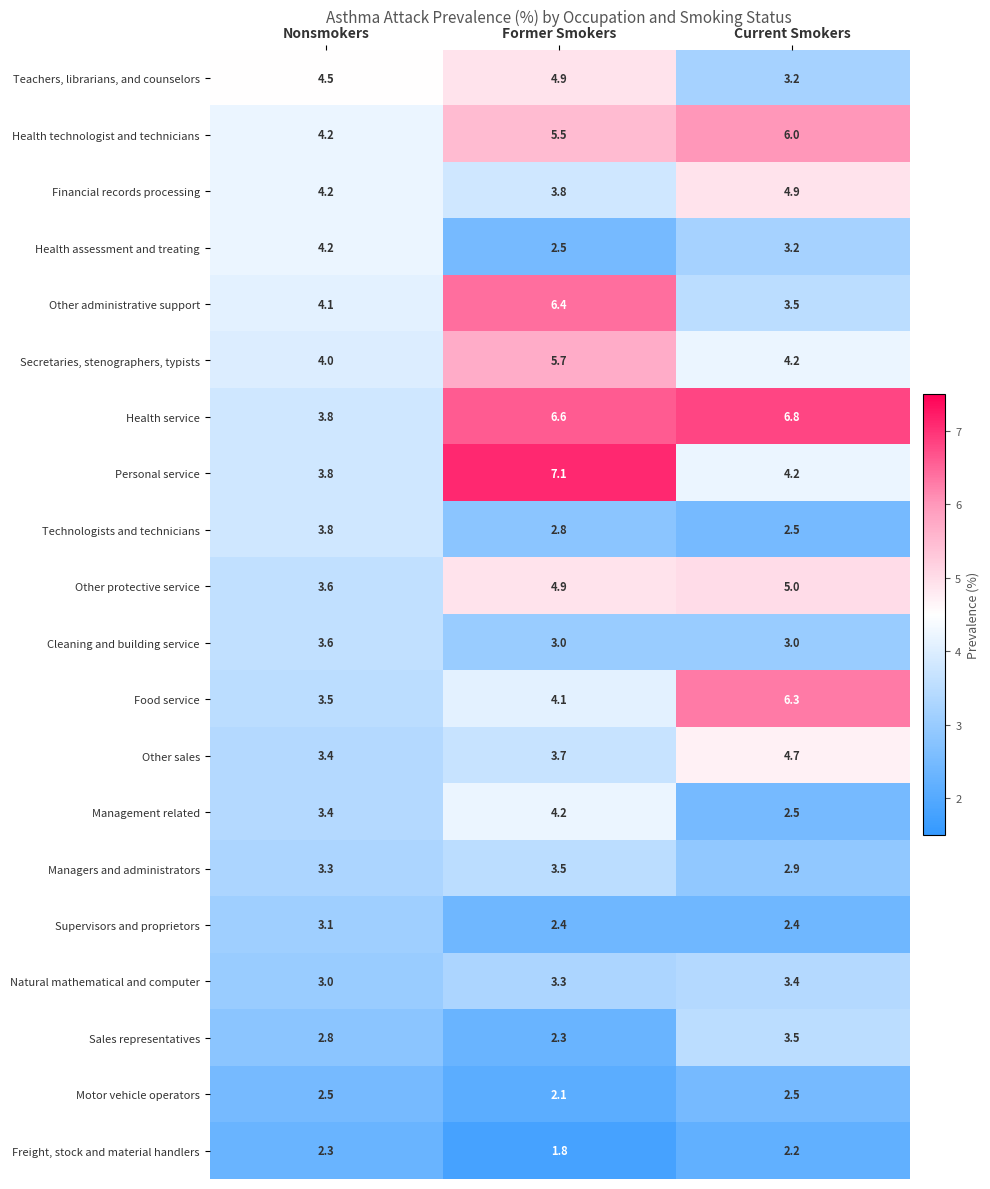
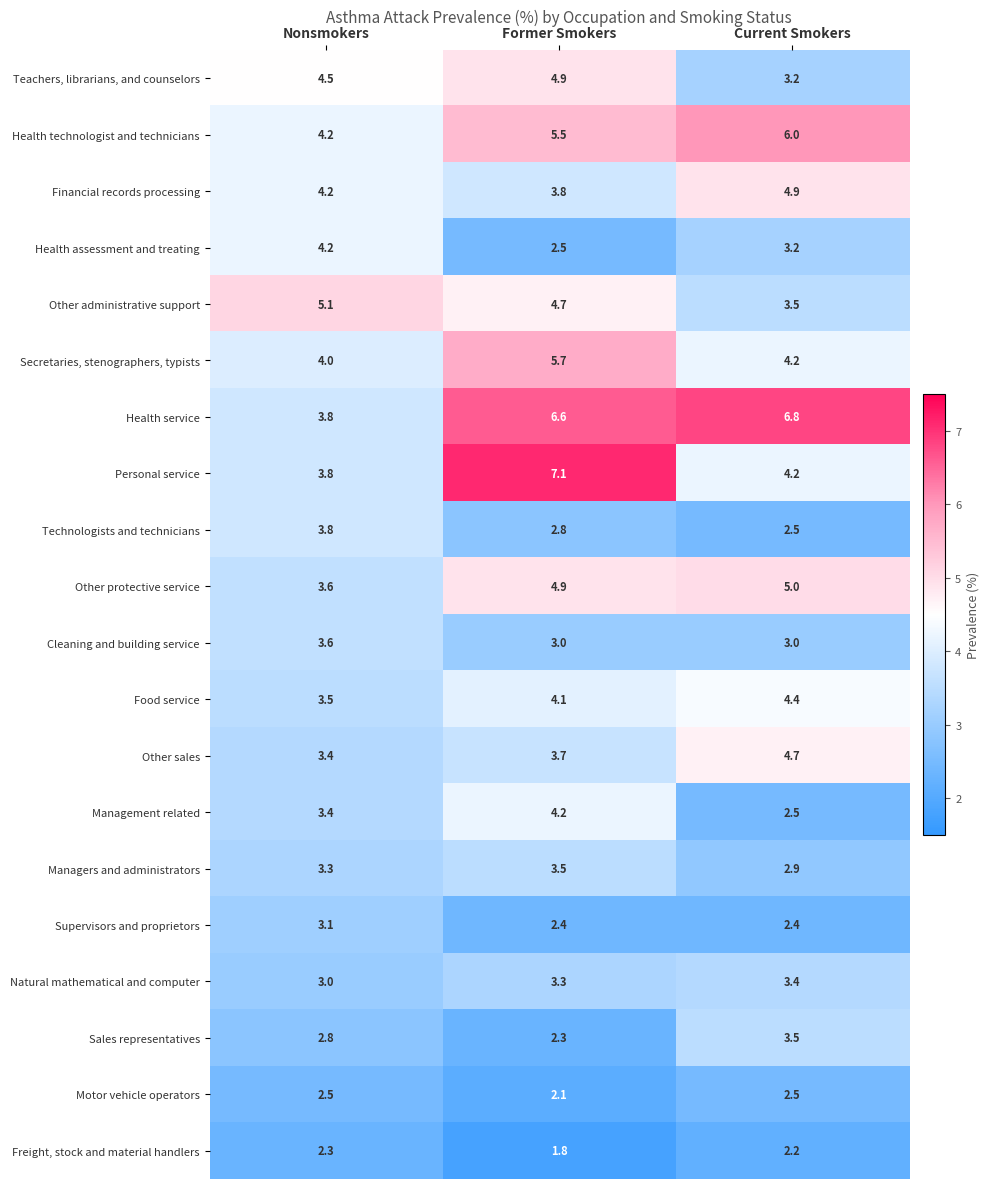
Other administrative support, Nonsmokers: 4.1 -> 5.1
Other administrative support, Former Smokers: 6.4 -> 4.7
Food service, Current Smokers: 6.3 -> 4.4
